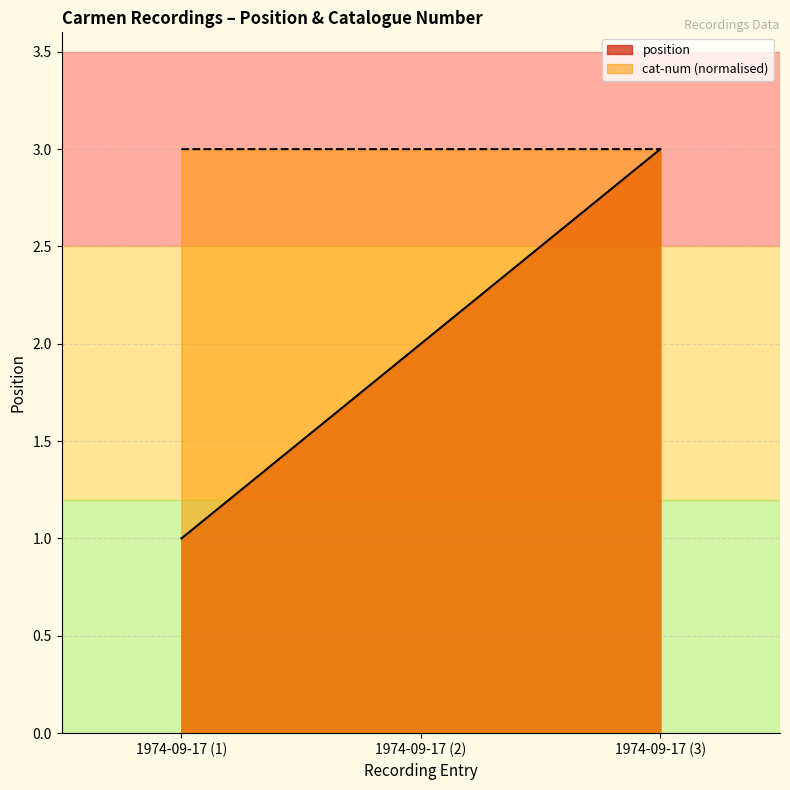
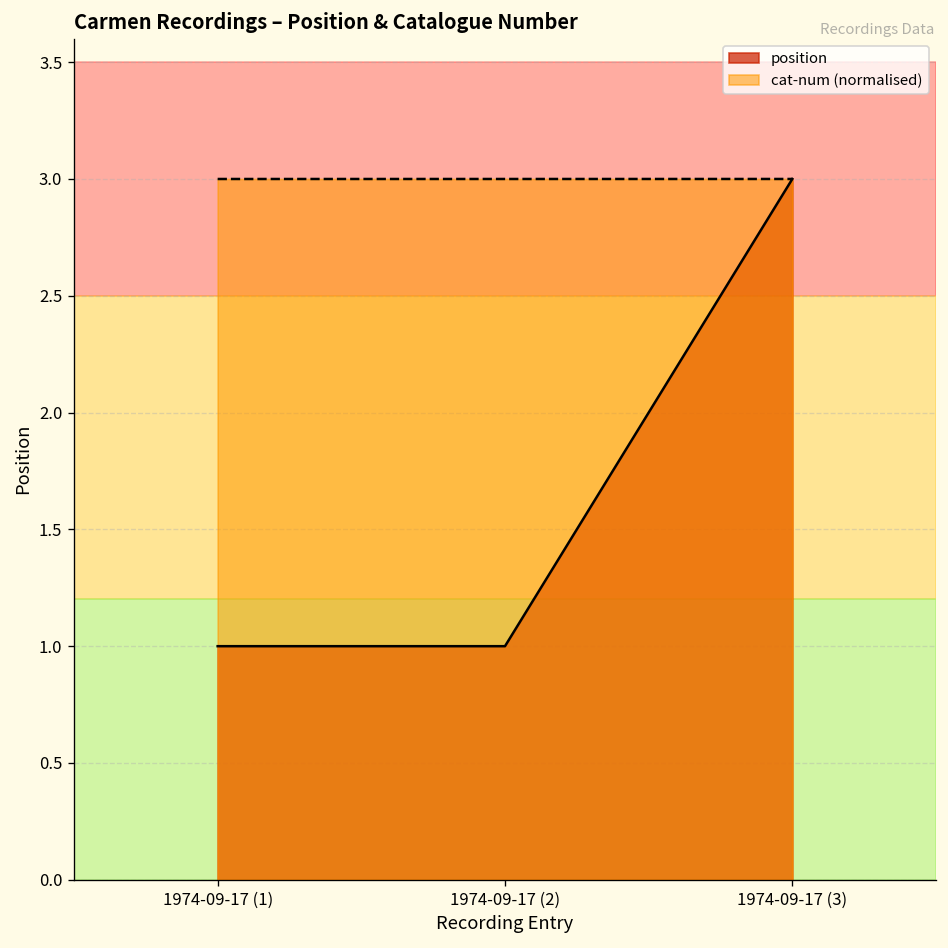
position, 1974-09-17 (2): 2 -> 1
